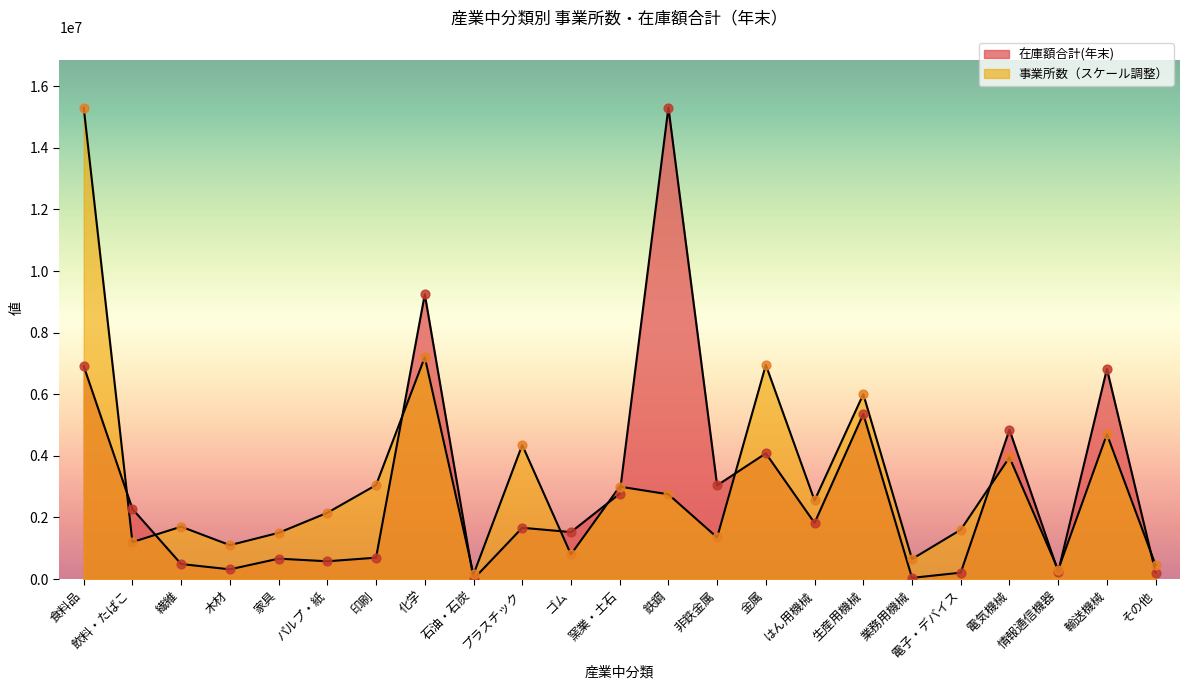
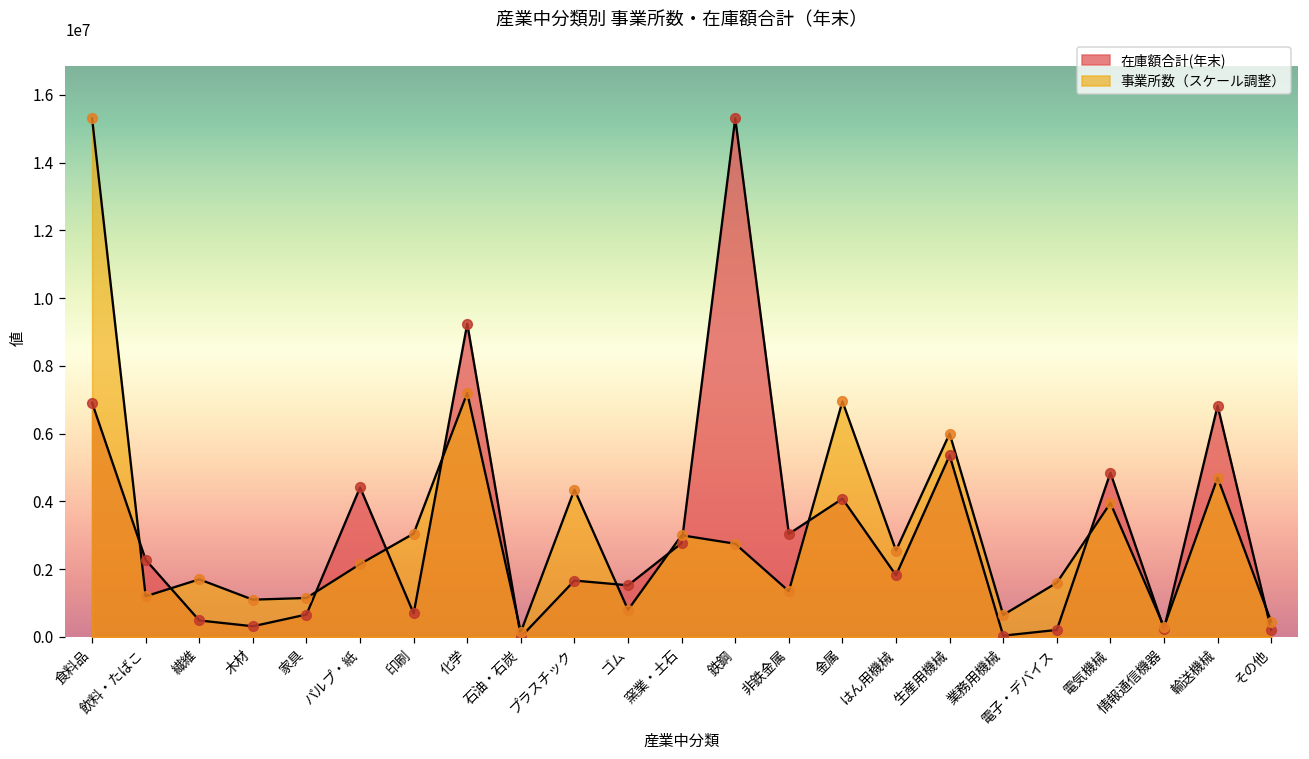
事業所数（スケール調整）, 家具: 1500000 -> 1200000
在庫額合計(年末), パルプ・紙: 600000 -> 4400000
